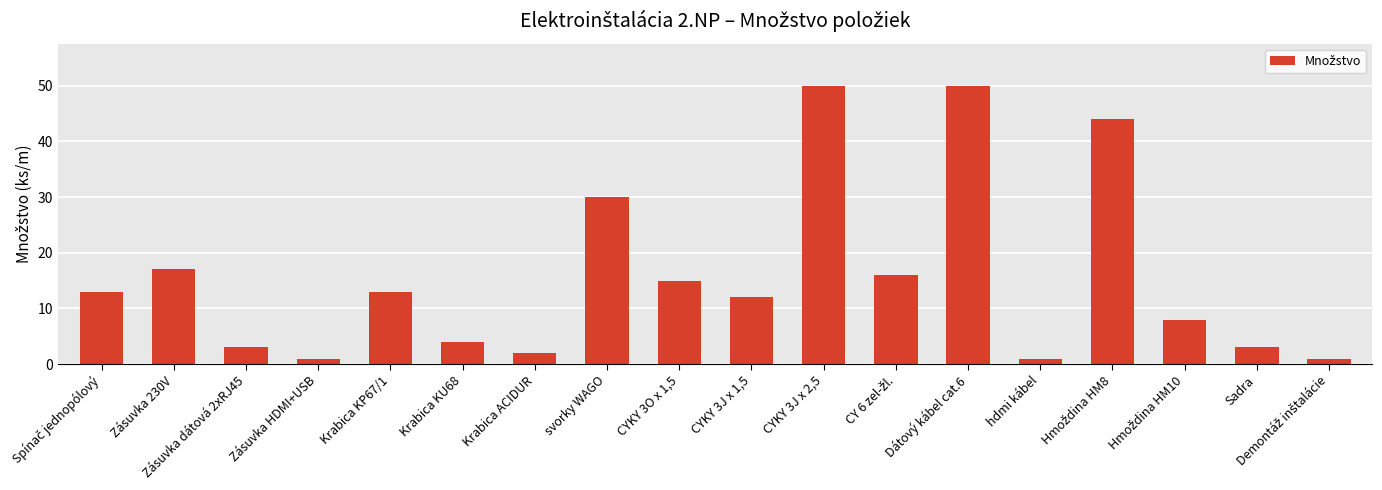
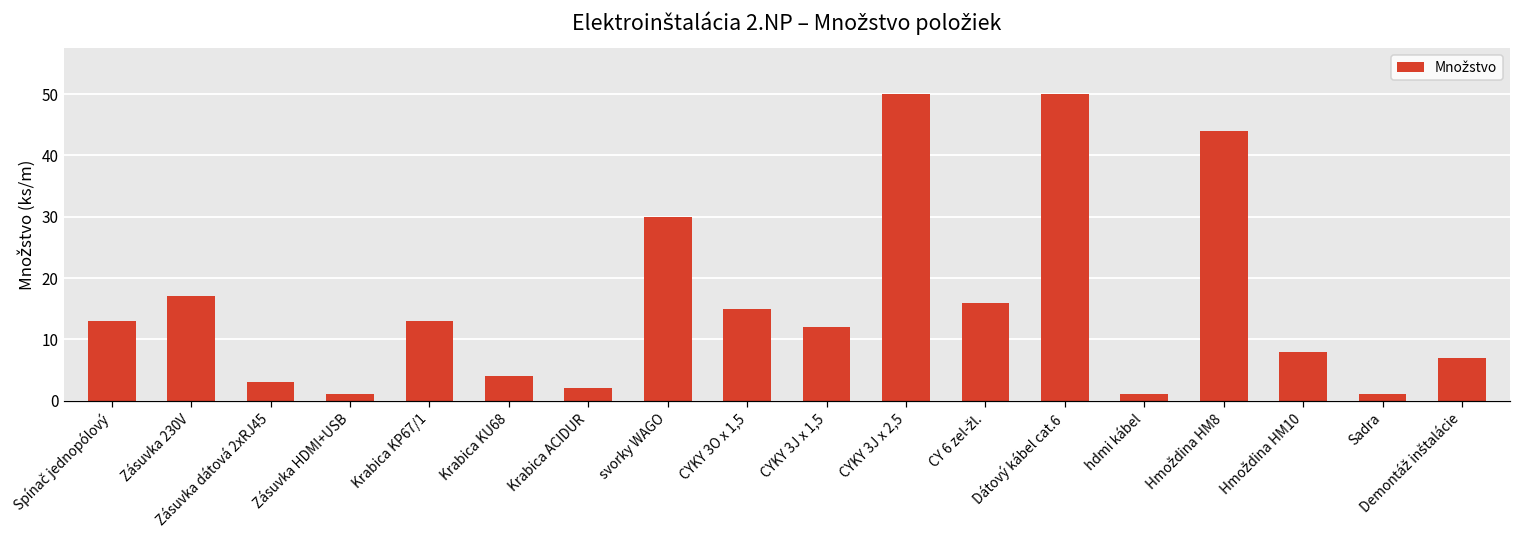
Sadra: 3 -> 1
Demontáž inštalácie: 1 -> 7
